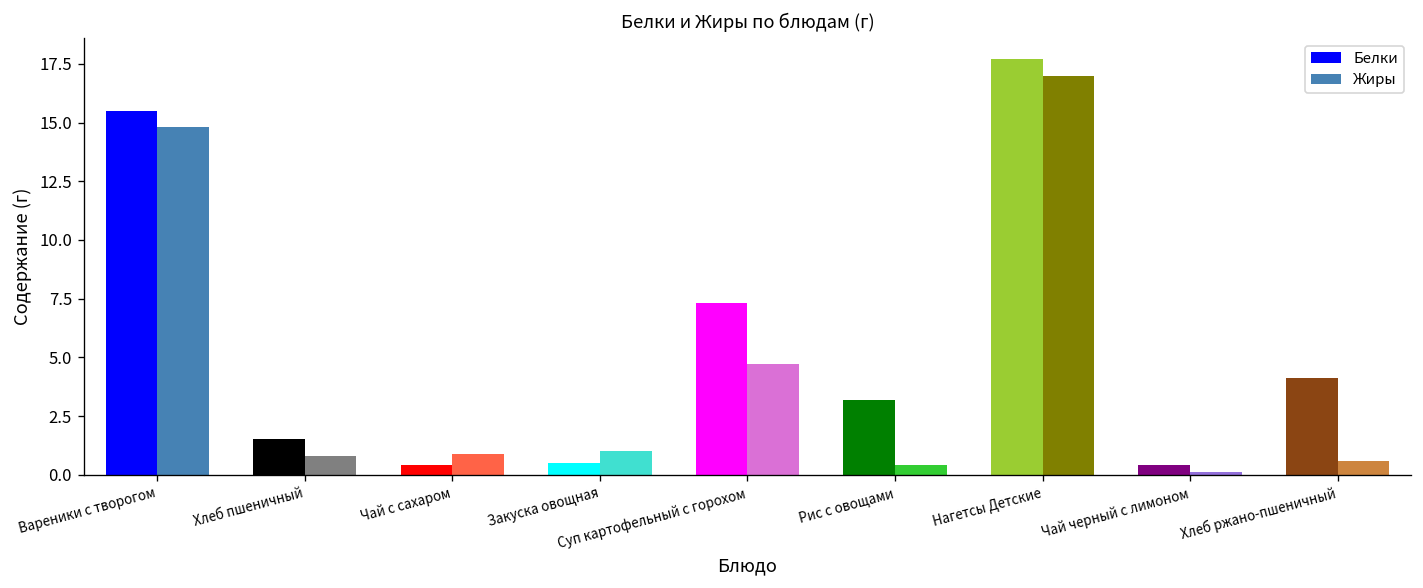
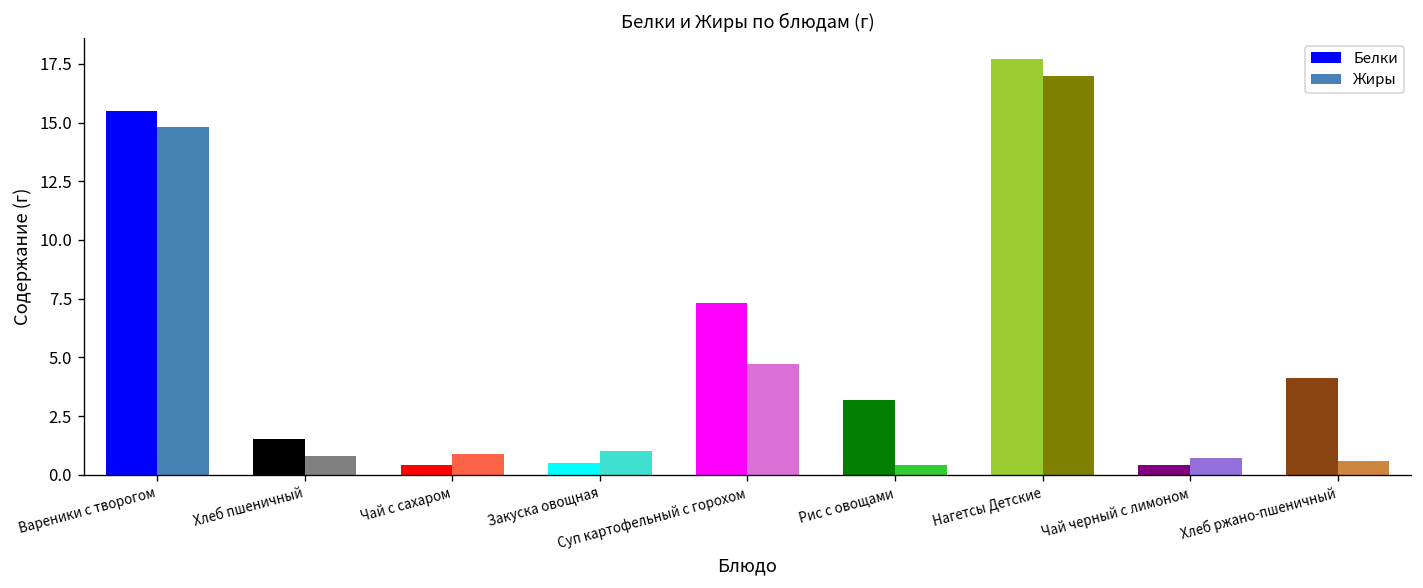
Жиры, Чай черный с лимоном: 0.1 -> 0.7
